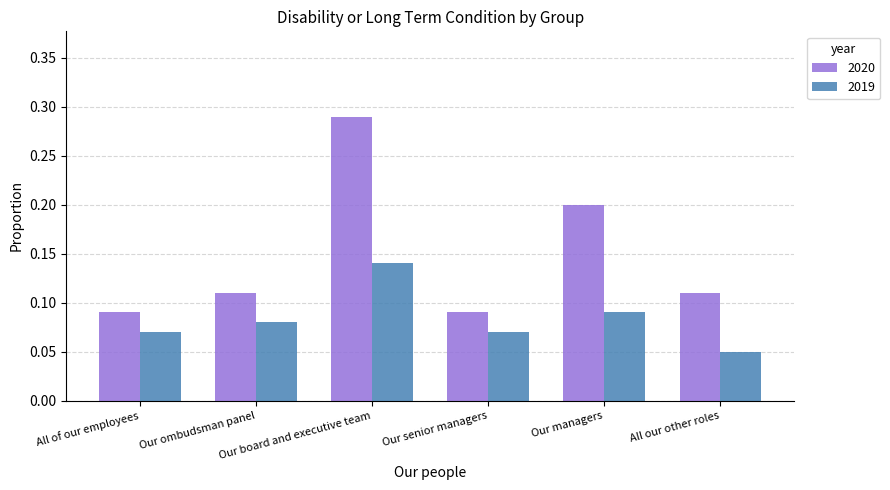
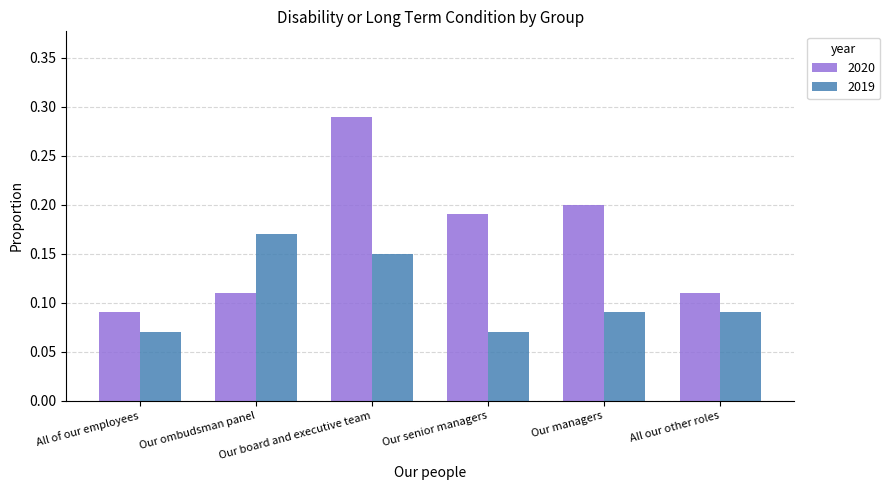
2019, Our ombudsman panel: 0.08 -> 0.17
2019, Our board and executive team: 0.14 -> 0.15
2020, Our senior managers: 0.09 -> 0.19
2019, All our other roles: 0.05 -> 0.09
